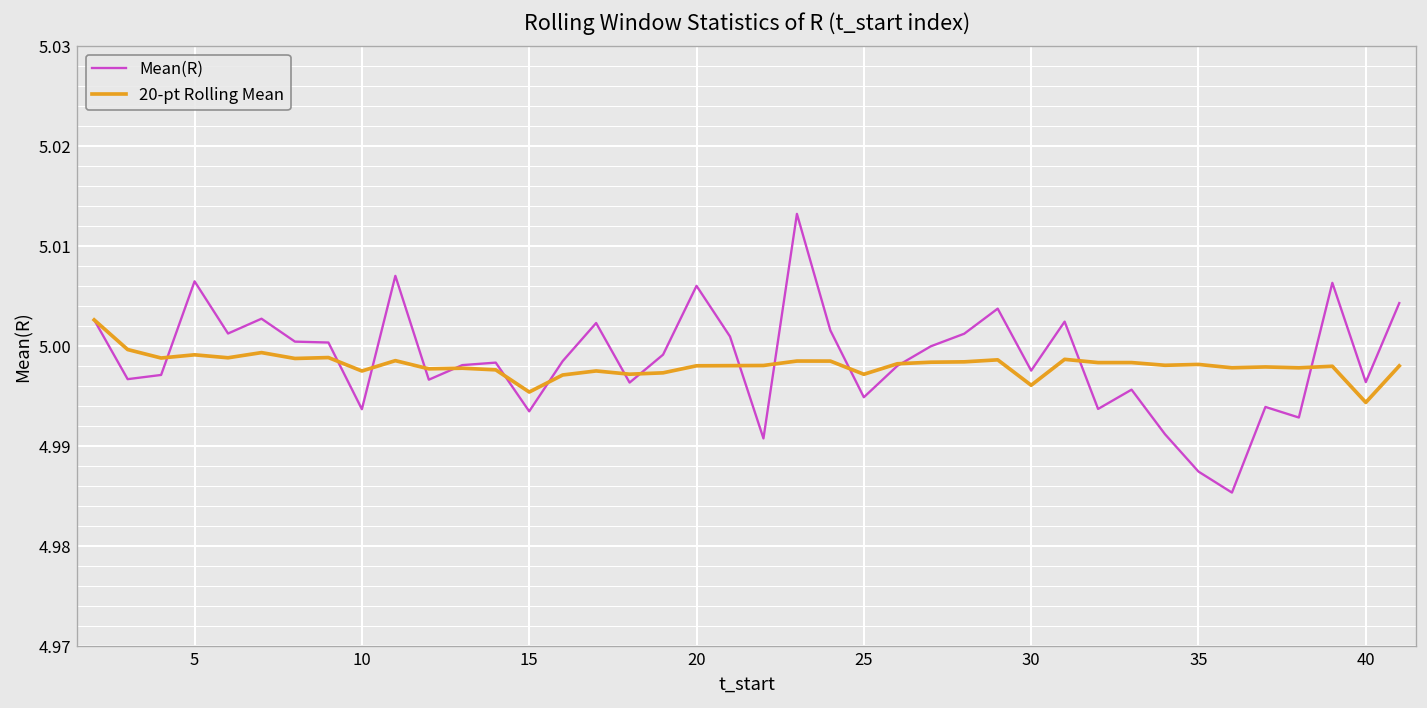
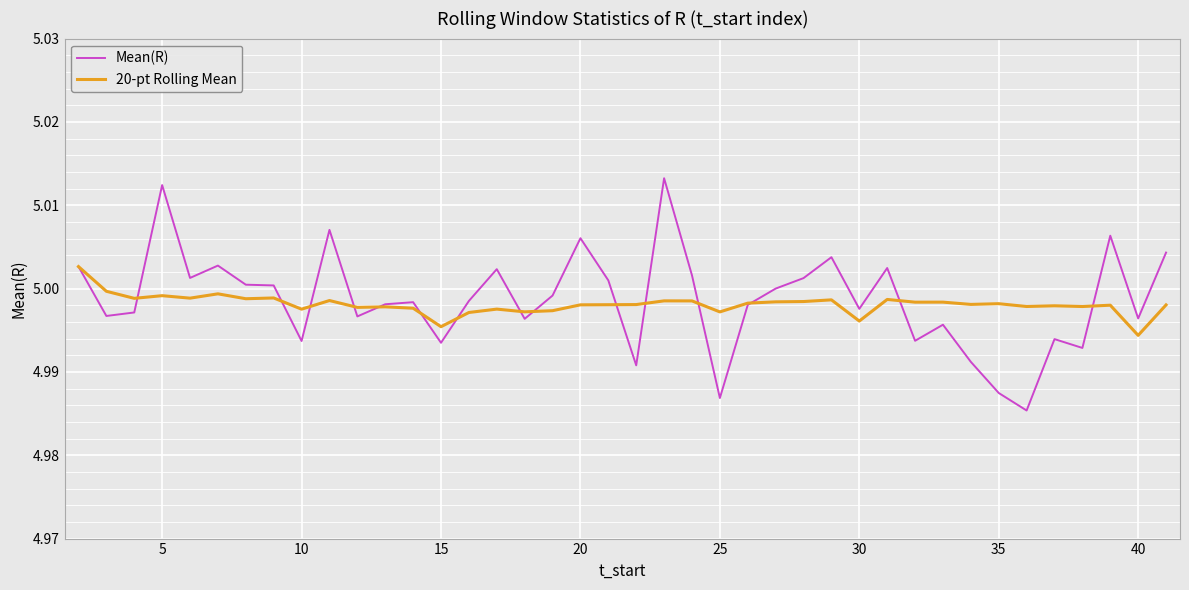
Mean(R), 5: 5.006 -> 5.012
Mean(R), 25: 4.995 -> 4.987
